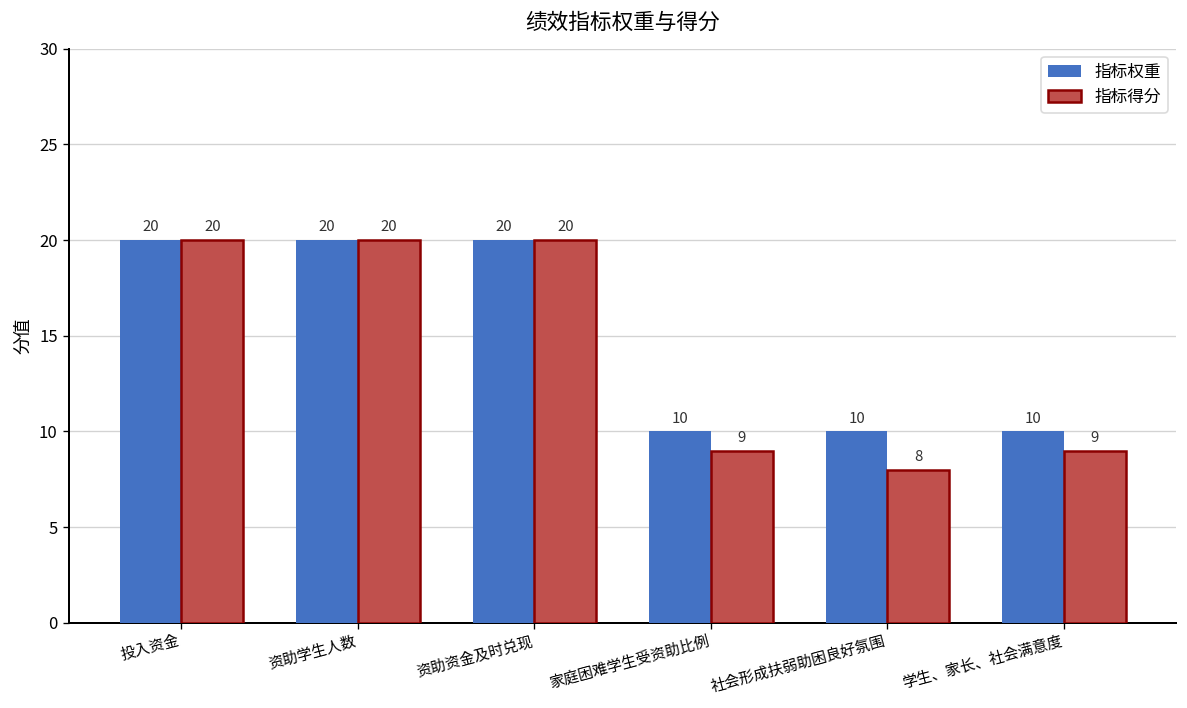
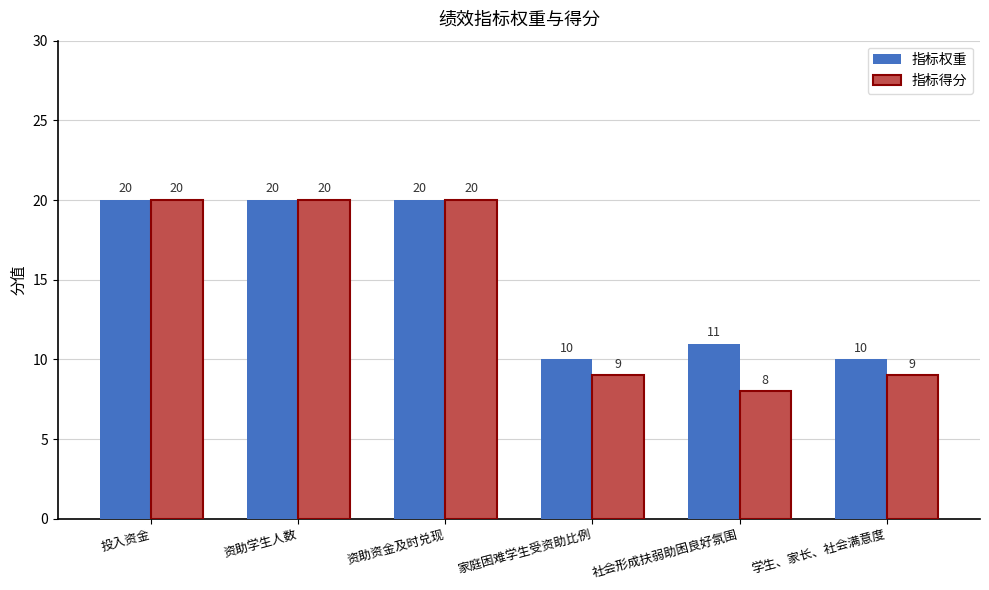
指标权重, 社会形成扶弱助困良好氛围: 10 -> 11
